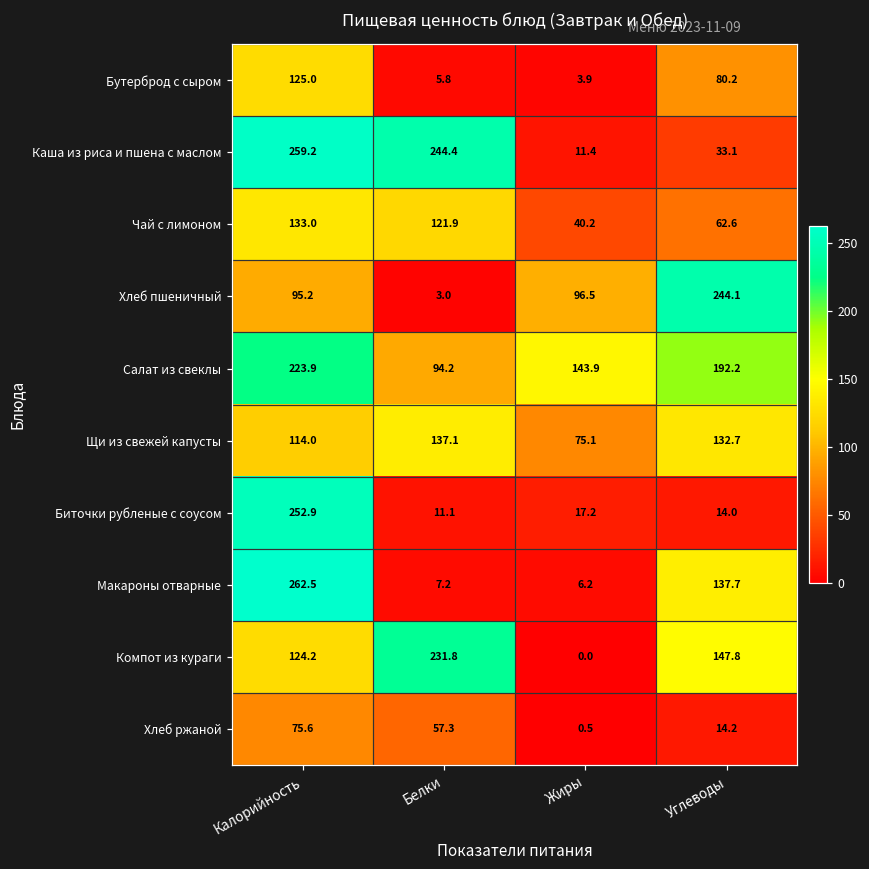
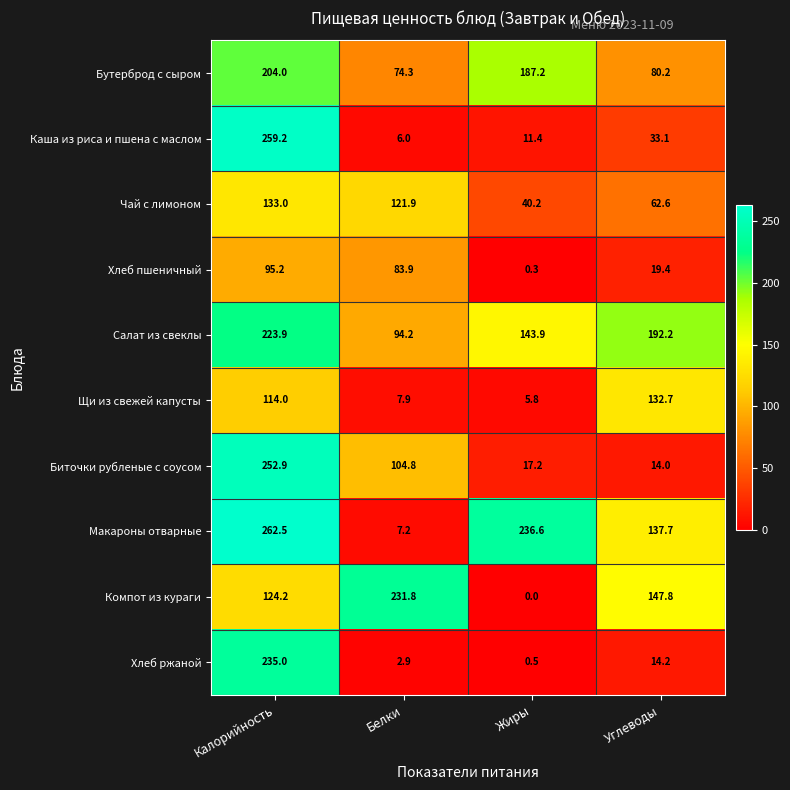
Бутерброд с сыром, Калорийность: 125.0 -> 204.0
Бутерброд с сыром, Белки: 5.8 -> 74.3
Бутерброд с сыром, Жиры: 3.9 -> 187.2
Каша из риса и пшена с маслом, Белки: 244.4 -> 6.0
Хлеб пшеничный, Белки: 3.0 -> 83.9
Хлеб пшеничный, Жиры: 96.5 -> 0.3
Хлеб пшеничный, Углеводы: 244.1 -> 19.4
Щи из свежей капусты, Белки: 137.1 -> 7.9
Щи из свежей капусты, Жиры: 75.1 -> 5.8
Биточки рубленые с соусом, Белки: 11.1 -> 104.8
Макароны отварные, Жиры: 6.2 -> 236.6
Хлеб ржаной, Калорийность: 75.6 -> 235.0
Хлеб ржаной, Белки: 57.3 -> 2.9
